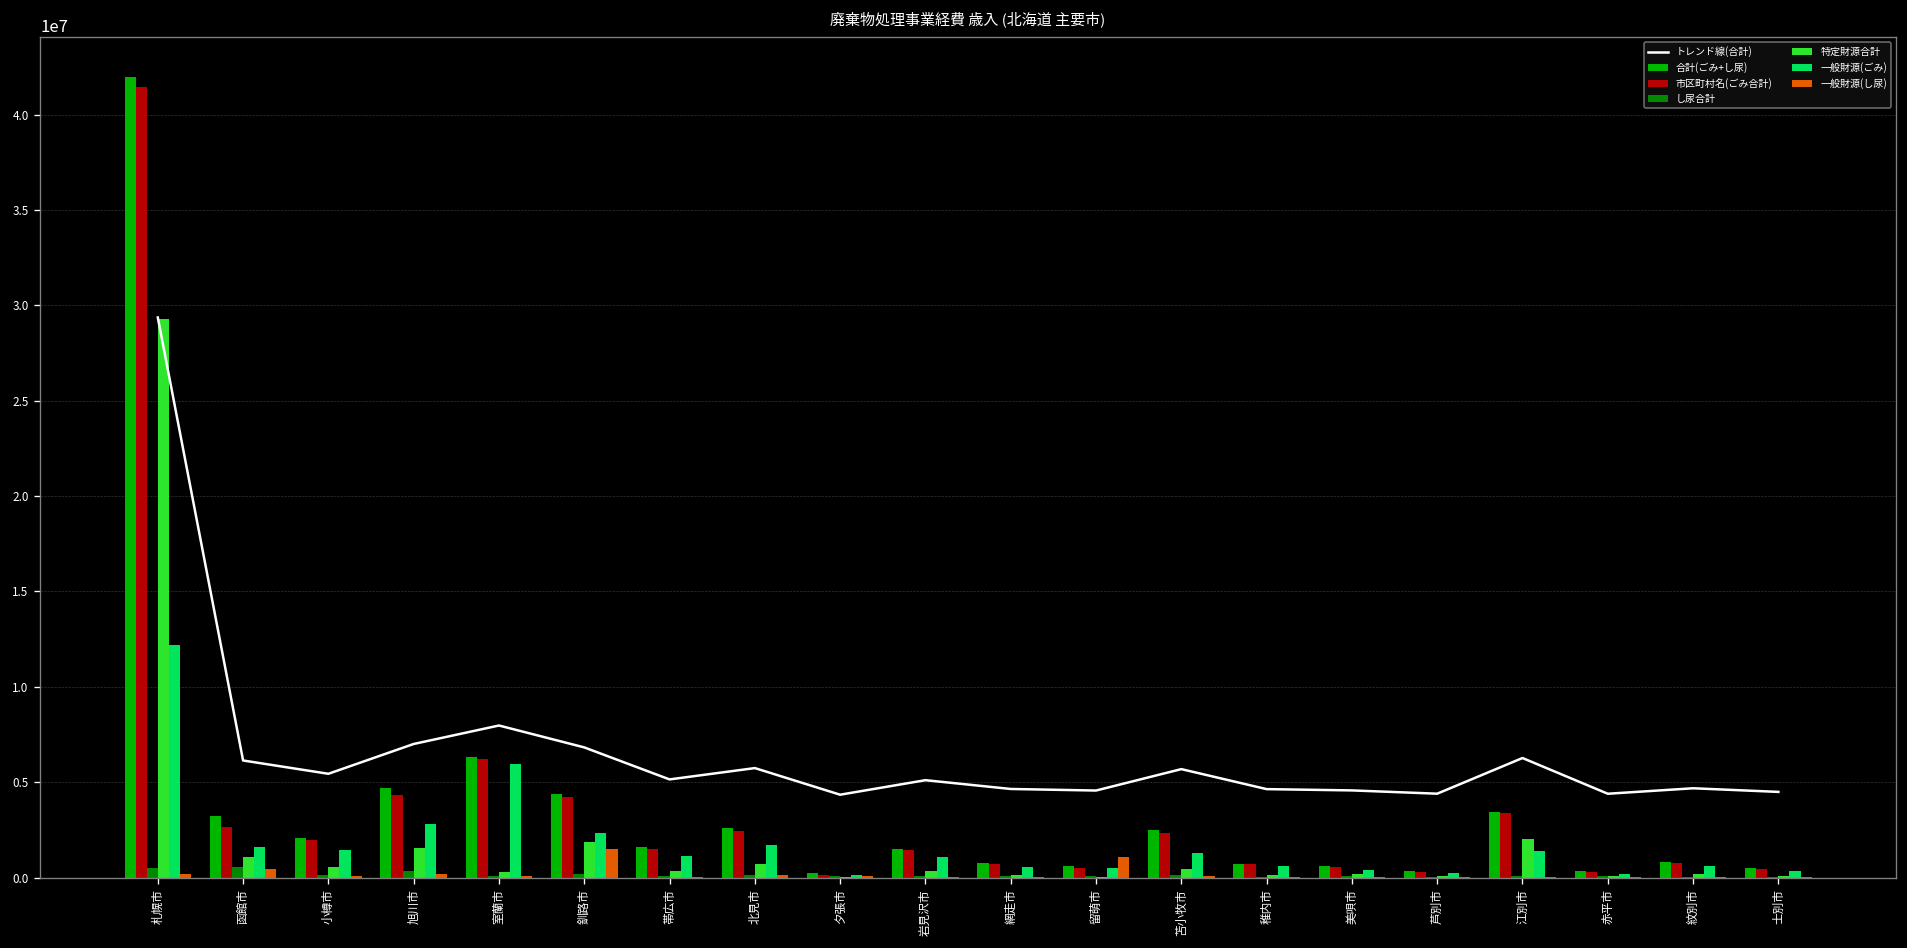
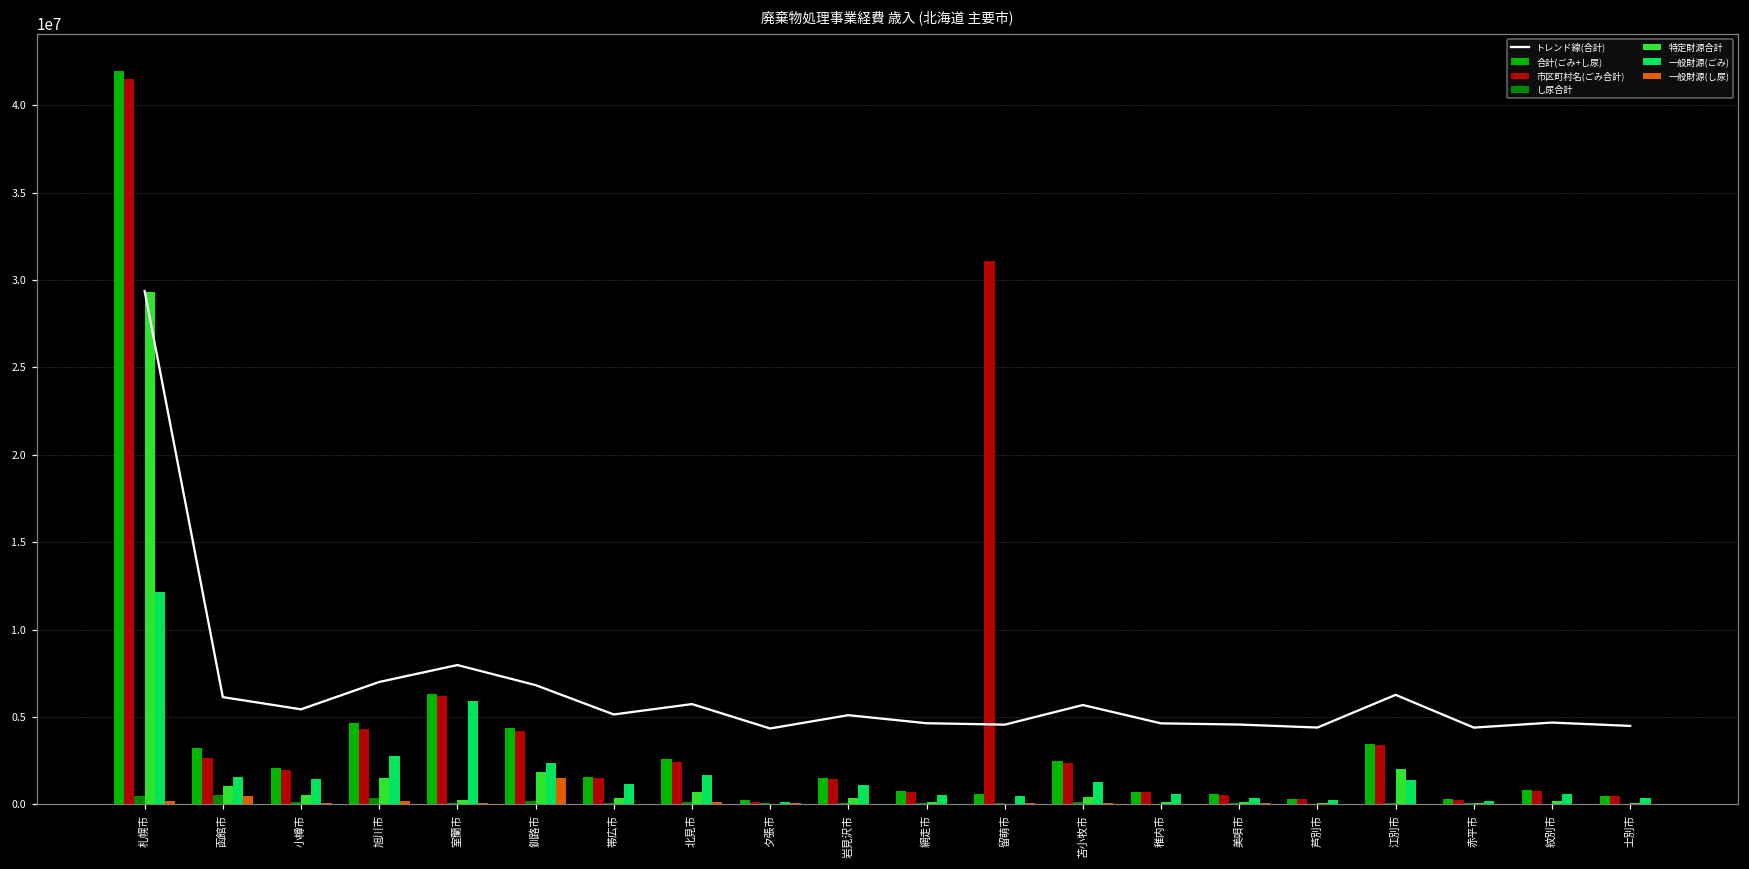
市区町村名(ごみ合計), 留萌市: 500000 -> 31100000
一般財源(し尿), 留萌市: 1100000 -> 100000
